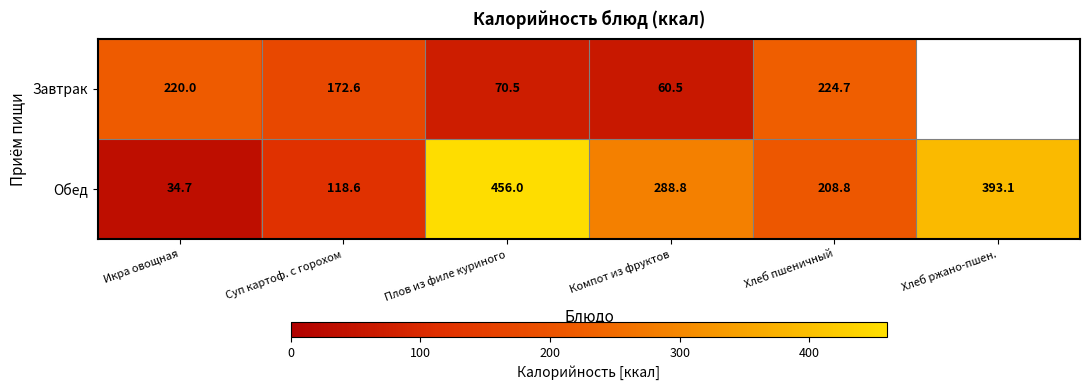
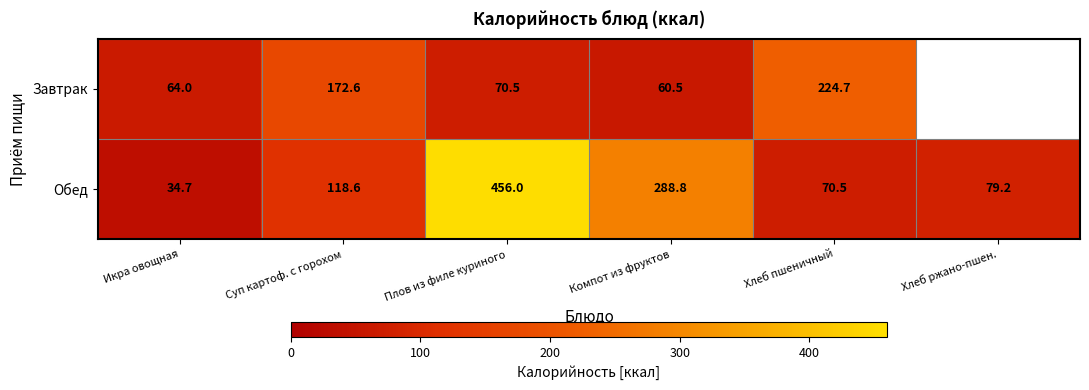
Завтрак, Икра овощная: 220.0 -> 64.0
Обед, Хлеб пшеничный: 208.8 -> 70.5
Обед, Хлеб ржано-пшен.: 393.1 -> 79.2
